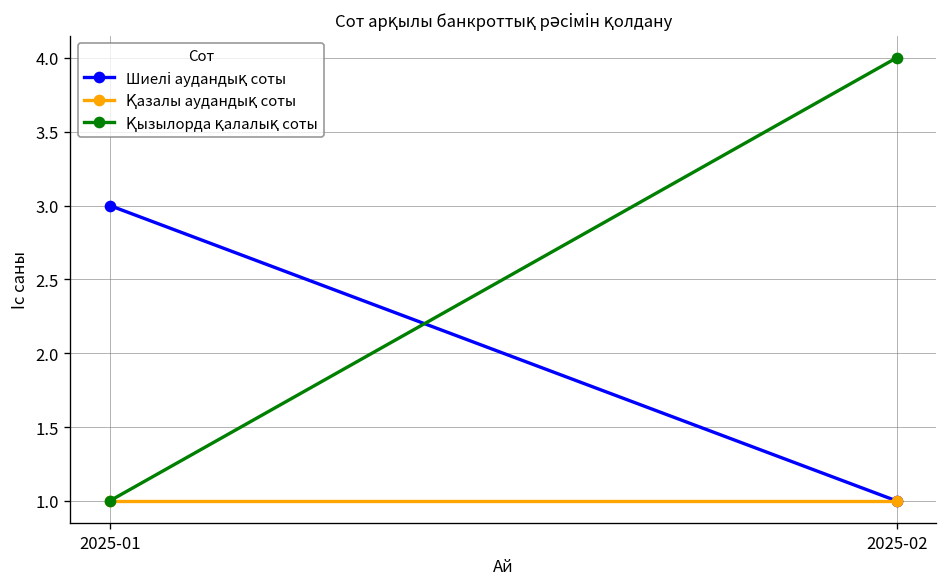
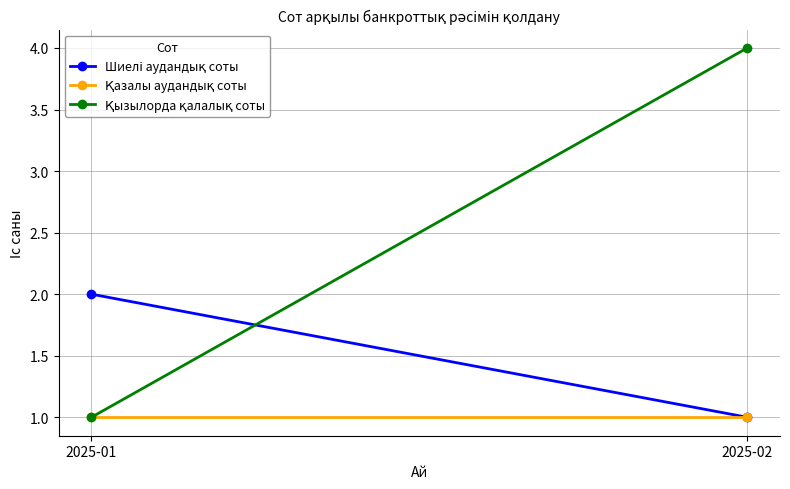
Шиелі аудандық соты, 2025-01: 3 -> 2
